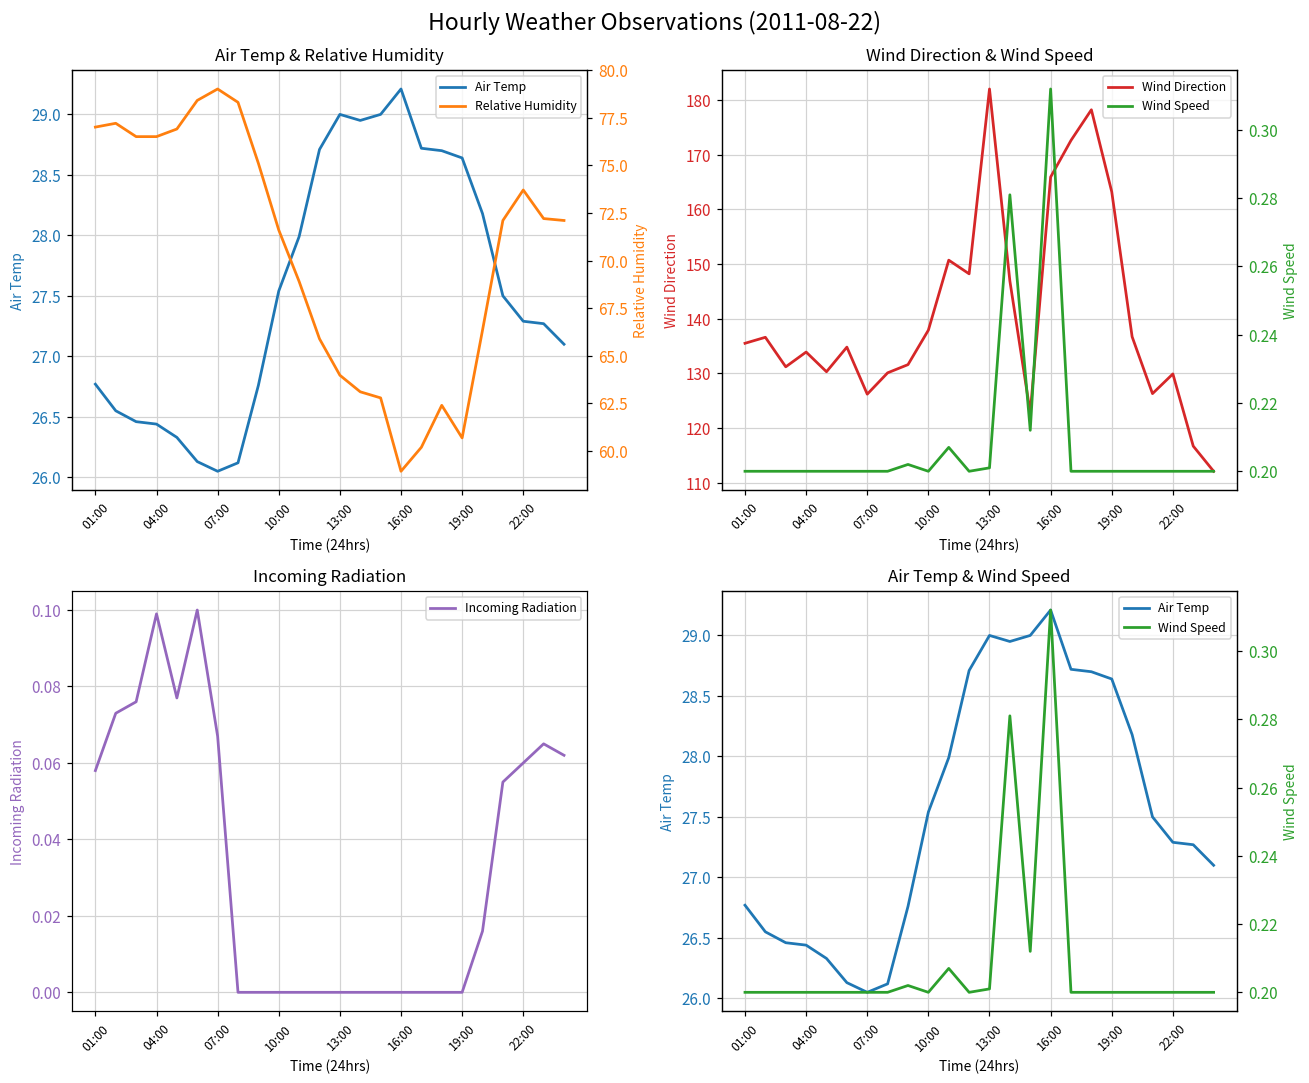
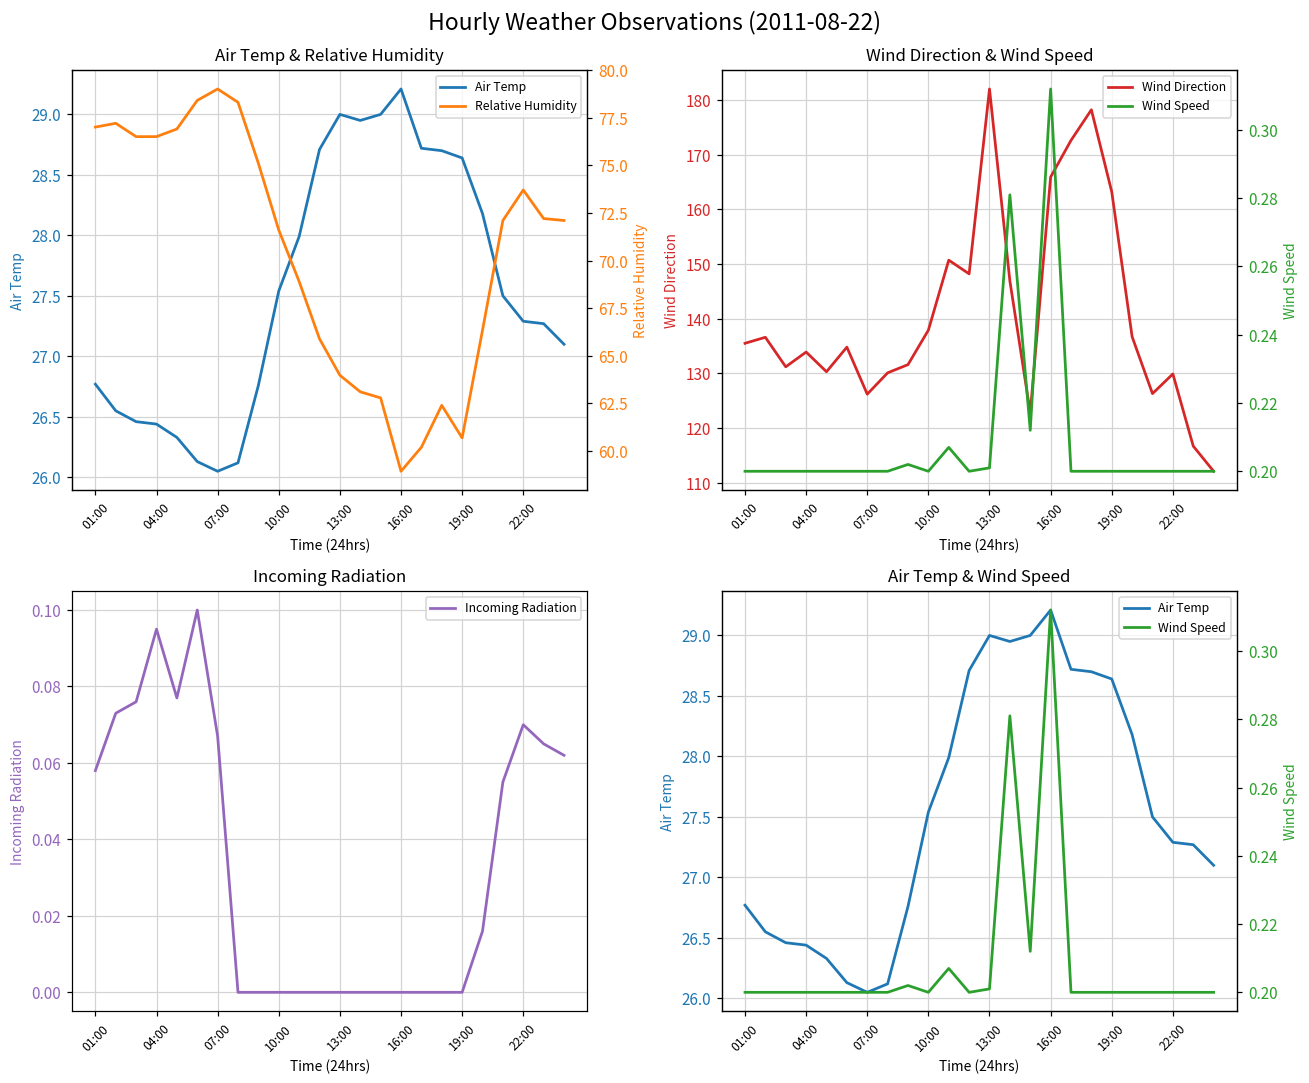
Incoming Radiation, 04:00: 0.099 -> 0.095
Incoming Radiation, 22:00: 0.06 -> 0.07
